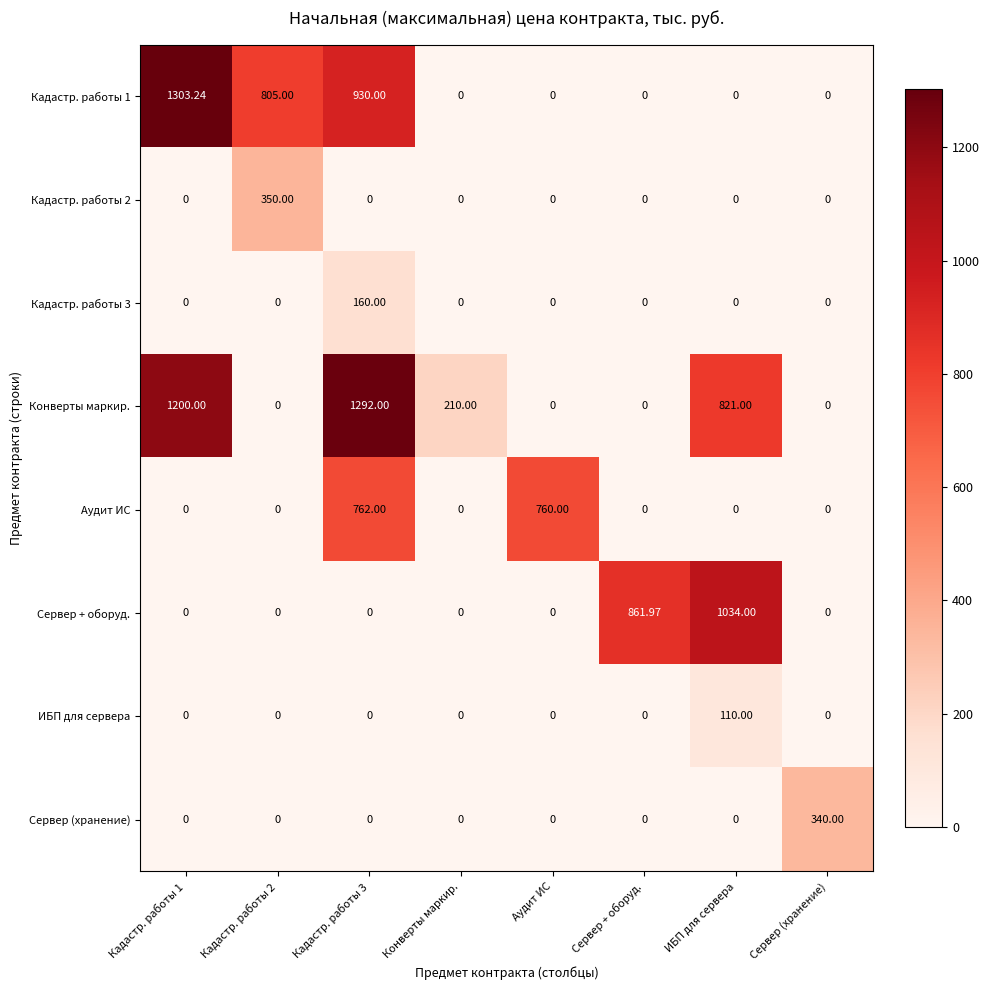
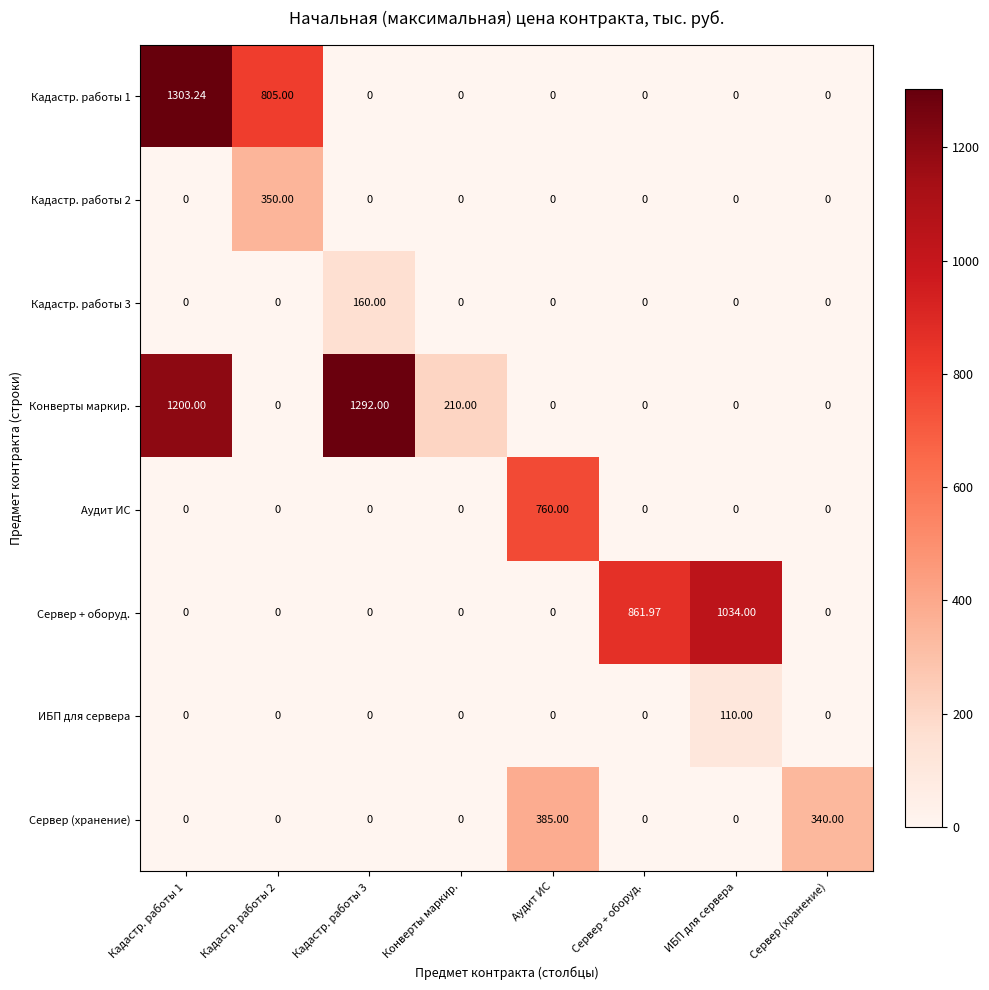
Кадастр. работы 1, Кадастр. работы 3: 930.00 -> 0
Конверты маркир., ИБП для сервера: 821.00 -> 0
Аудит ИС, Кадастр. работы 3: 762.00 -> 0
Сервер (хранение), Аудит ИС: 0 -> 385.00
